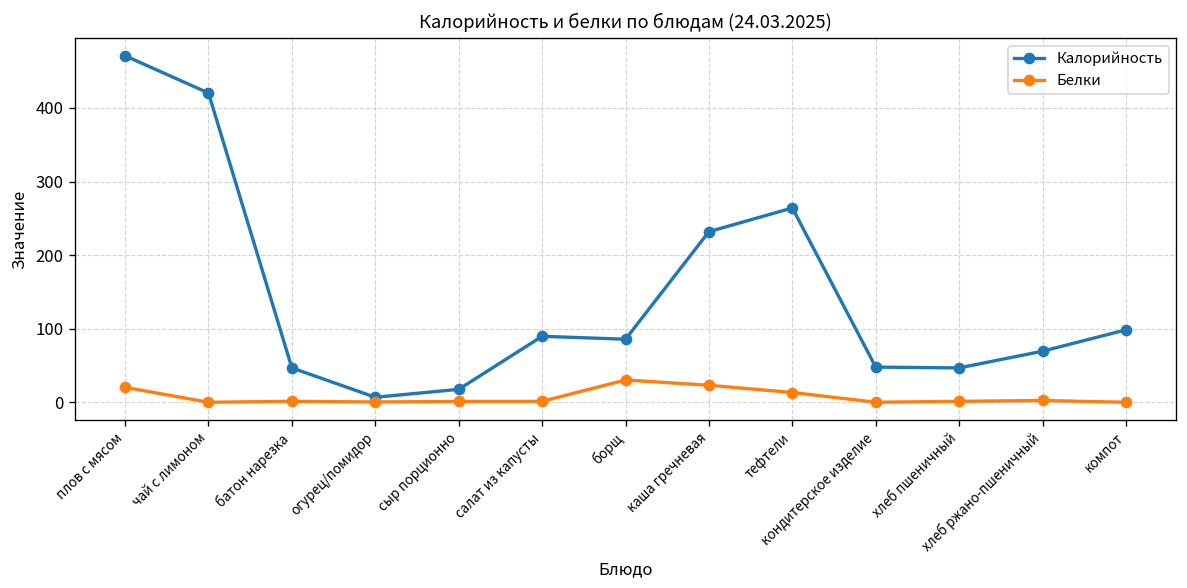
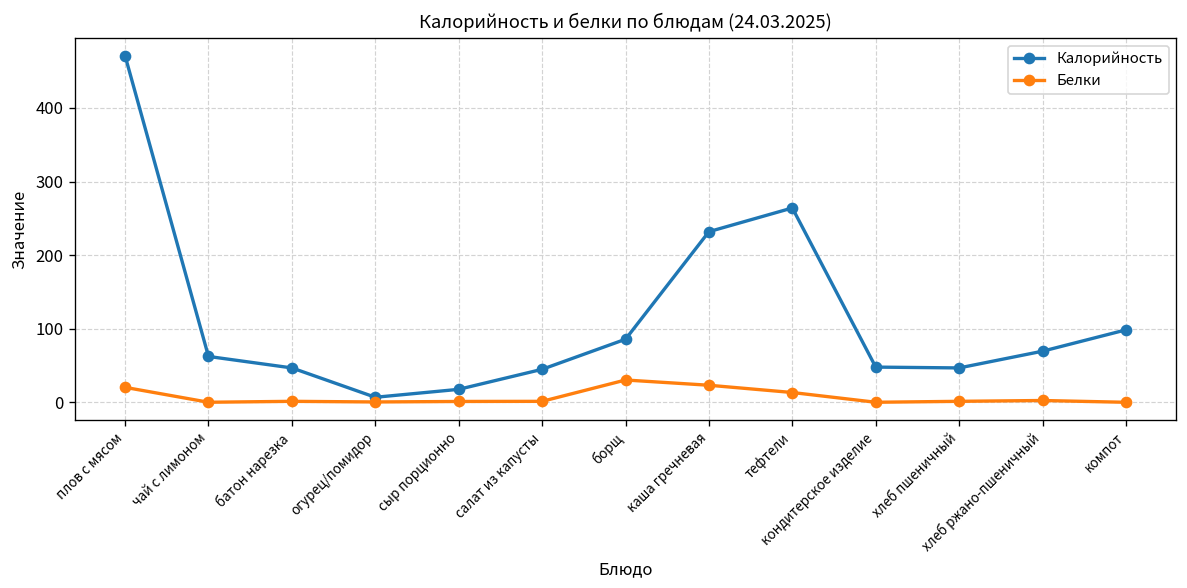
Калорийность, чай с лимоном: 420 -> 60
Калорийность, салат из капусты: 90 -> 40
